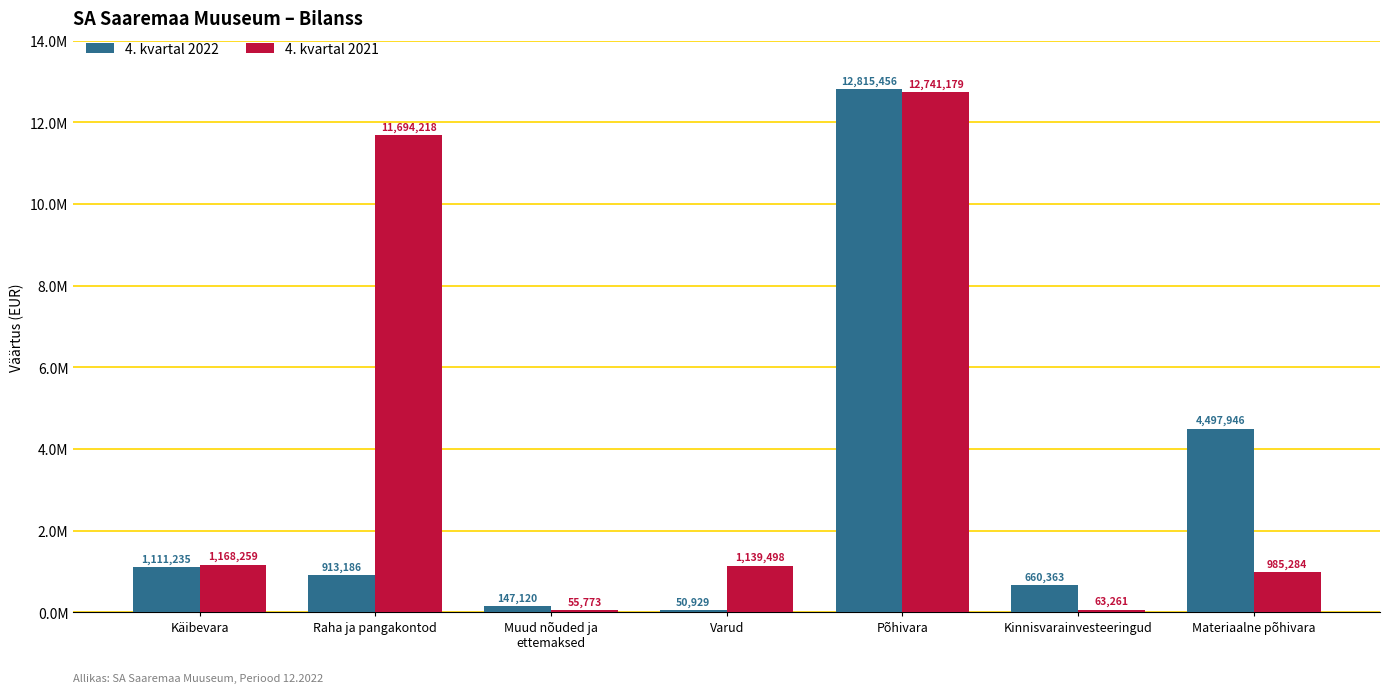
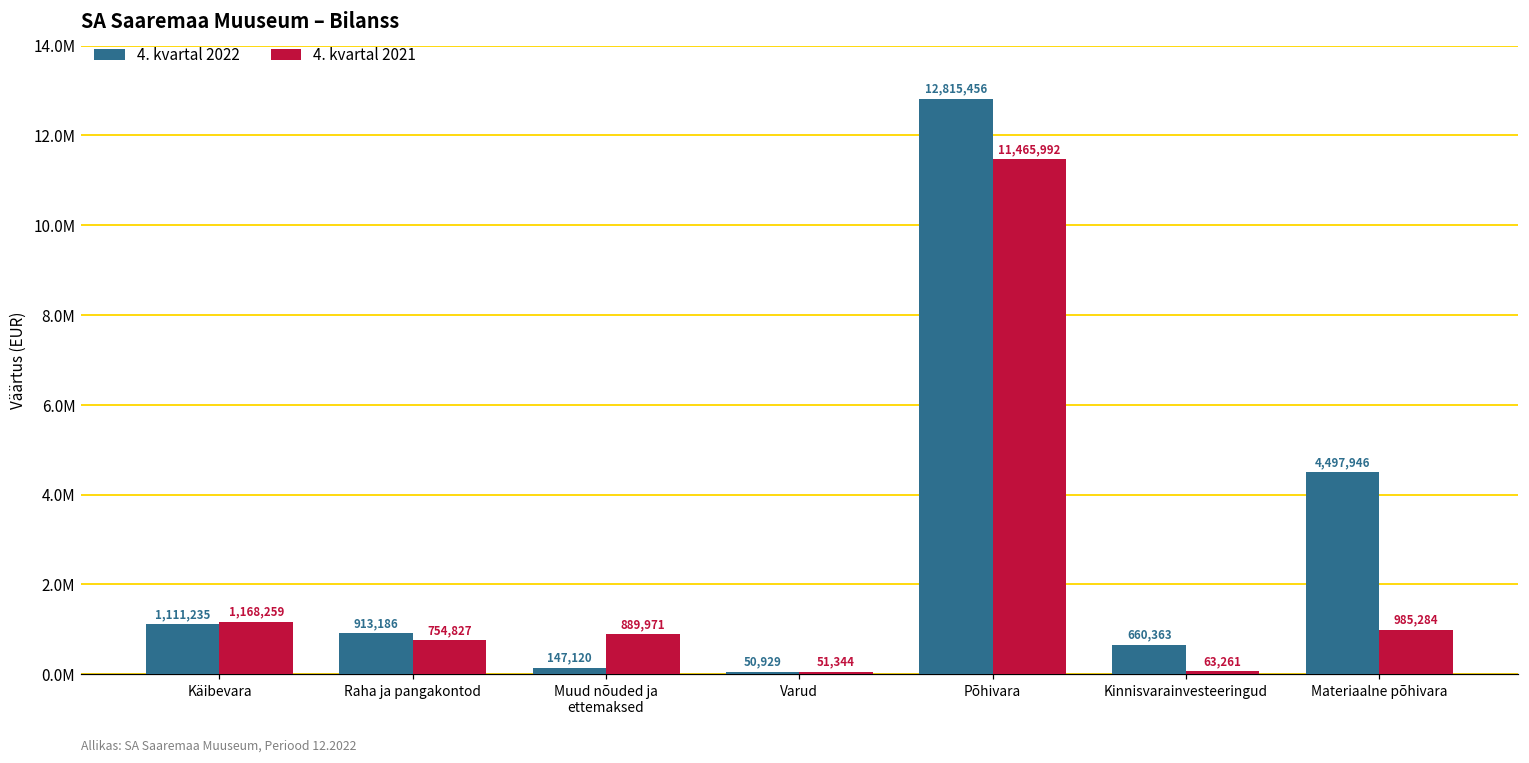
4. kvartal 2021, Raha ja pangakontod: 11,694,218 -> 754,827
4. kvartal 2021, Muud nõuded ja ettemaksed: 55,773 -> 889,971
4. kvartal 2021, Varud: 1,139,498 -> 51,344
4. kvartal 2021, Põhivara: 12,741,179 -> 11,465,992
